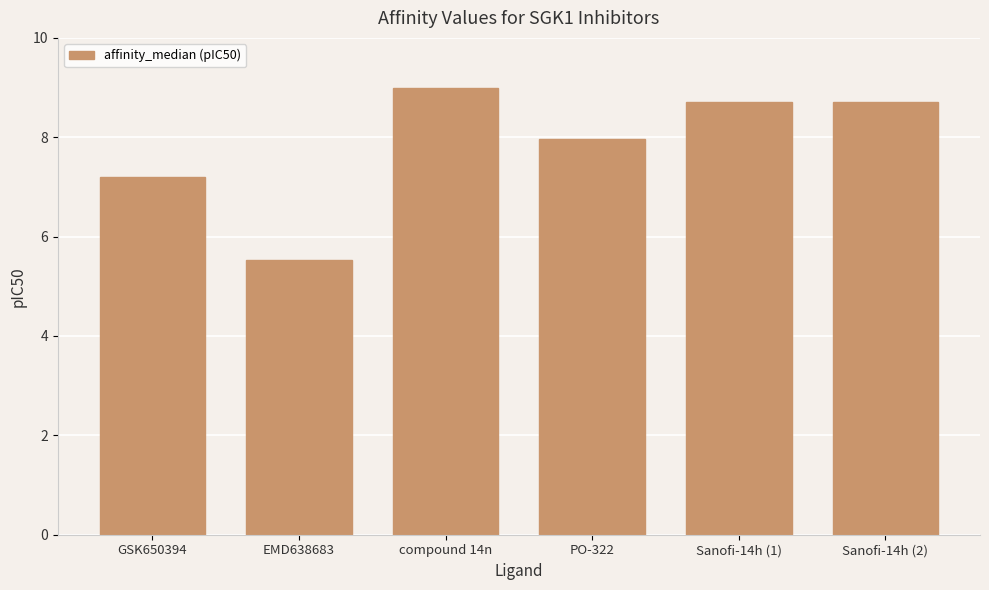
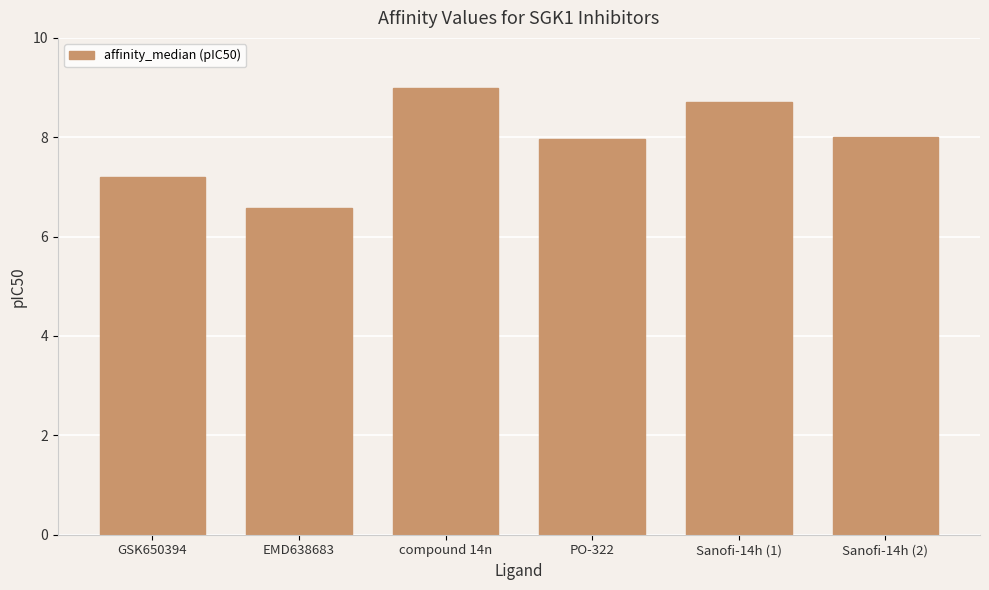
EMD638683: 5.5 -> 6.6
Sanofi-14h (2): 8.7 -> 8.0
